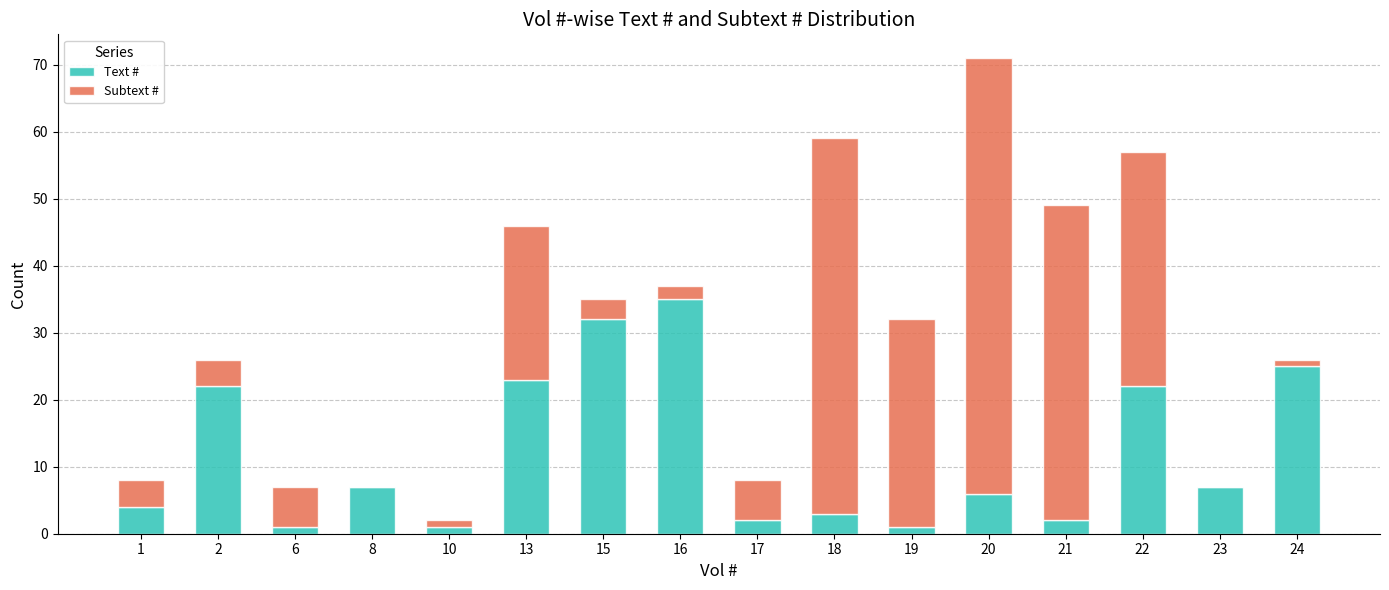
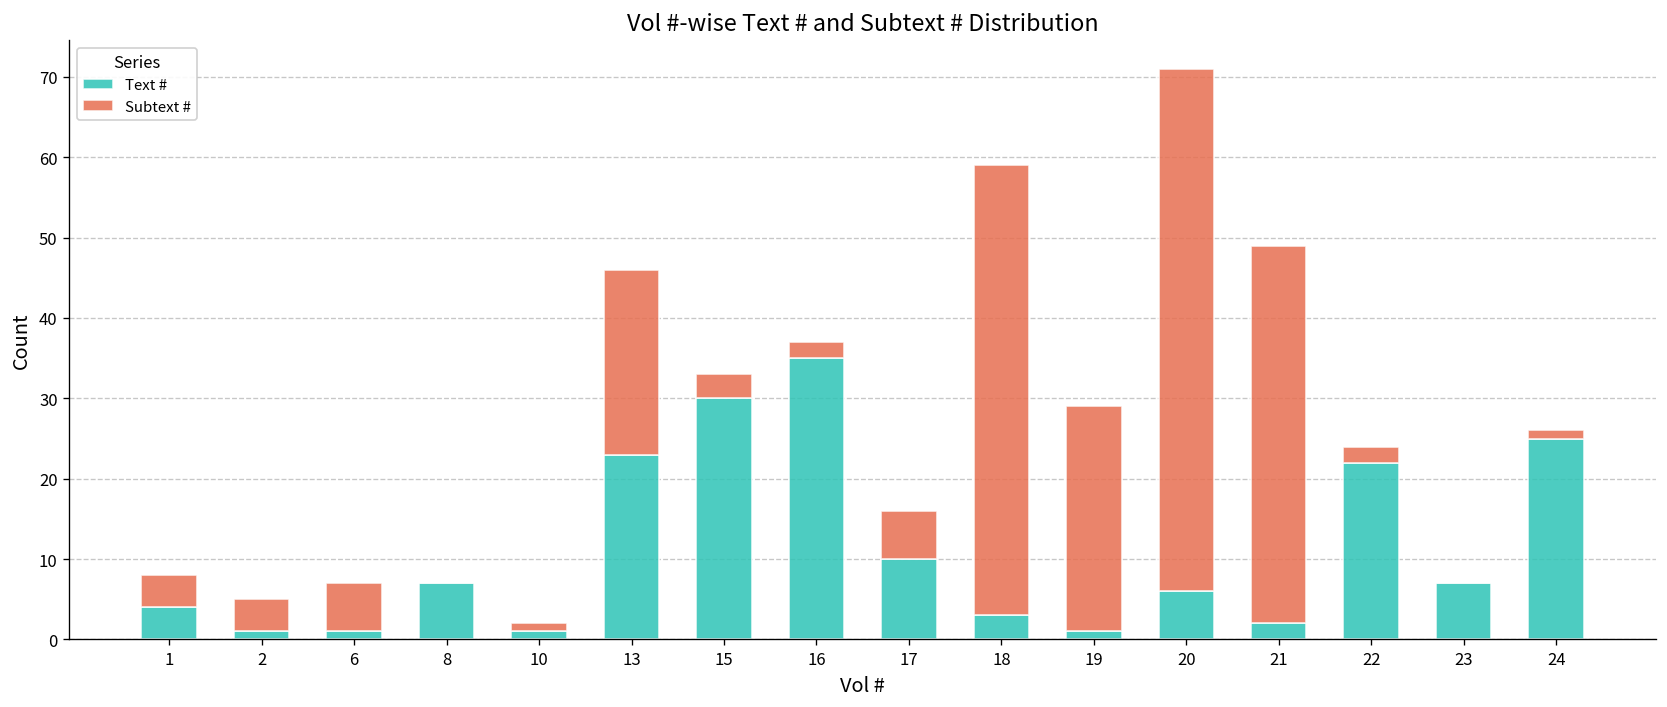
Text #, 2: 22 -> 1
Text #, 15: 32 -> 30
Text #, 17: 2 -> 10
Subtext #, 19: 31 -> 28
Subtext #, 22: 35 -> 2
